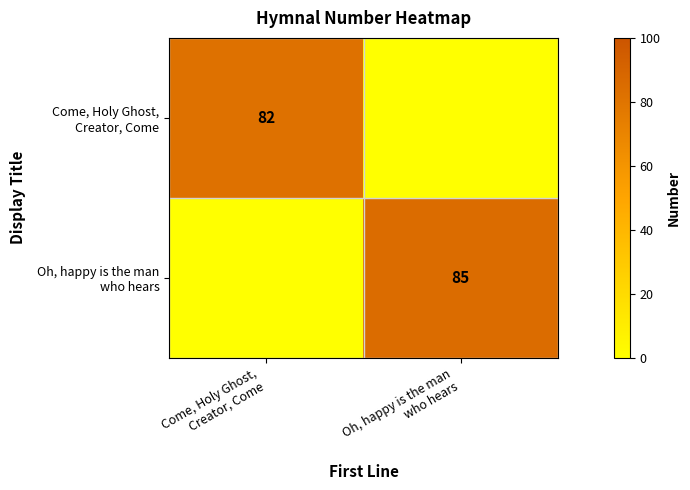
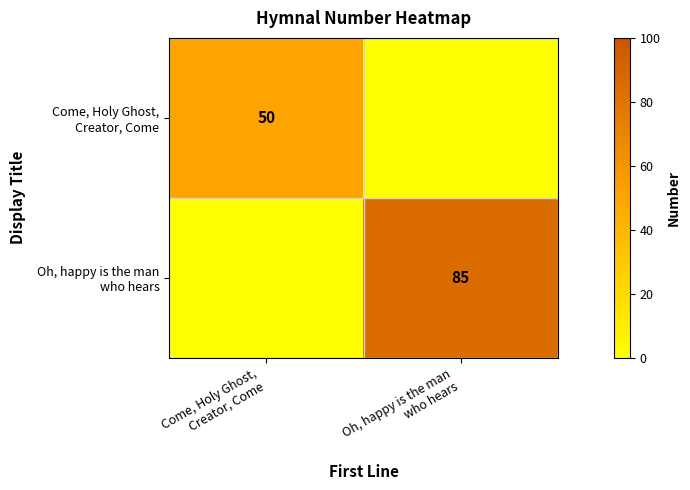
Come, Holy Ghost, Creator, Come, Come, Holy Ghost, Creator, Come: 82 -> 50
